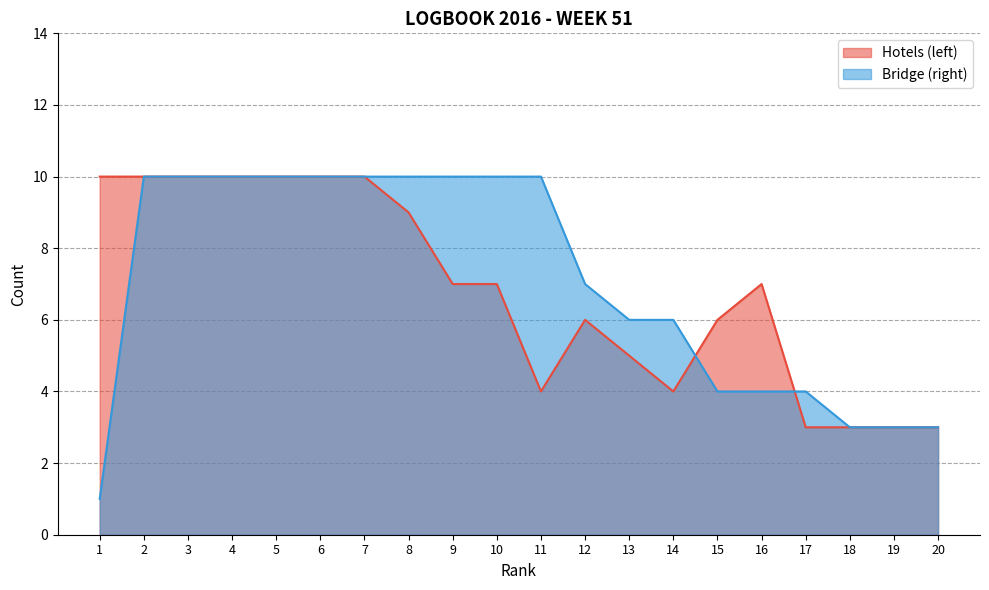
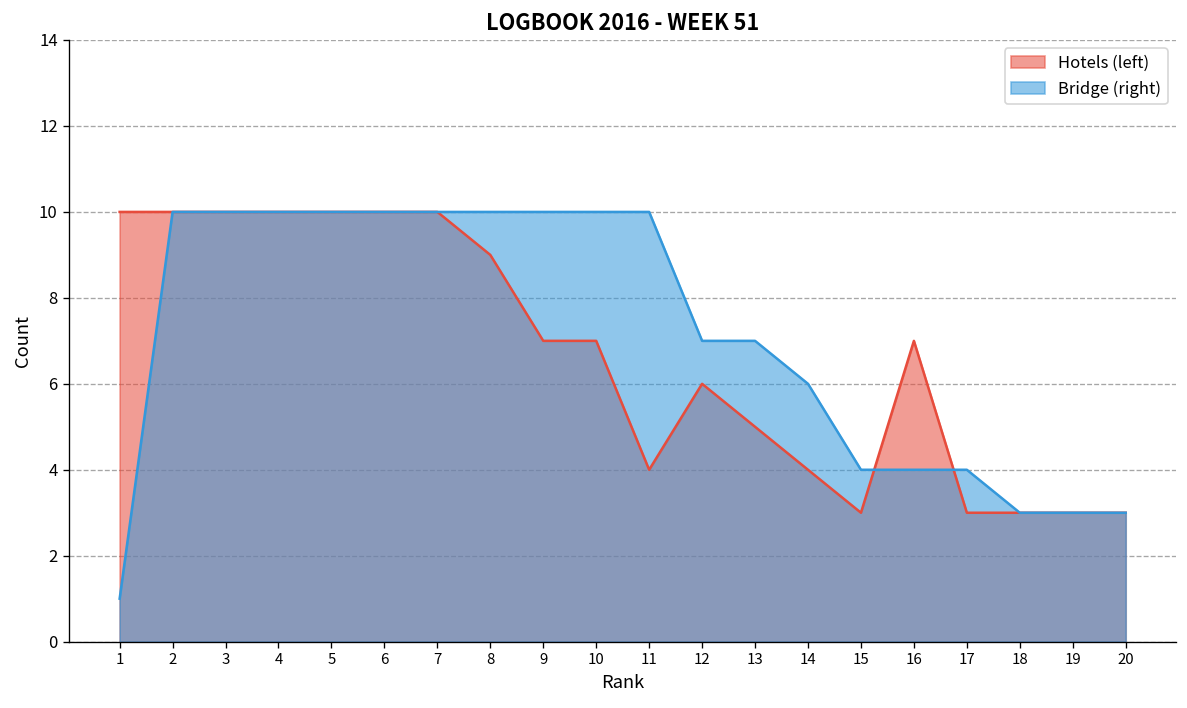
Bridge (right), 13: 6 -> 7
Hotels (left), 15: 6 -> 3
